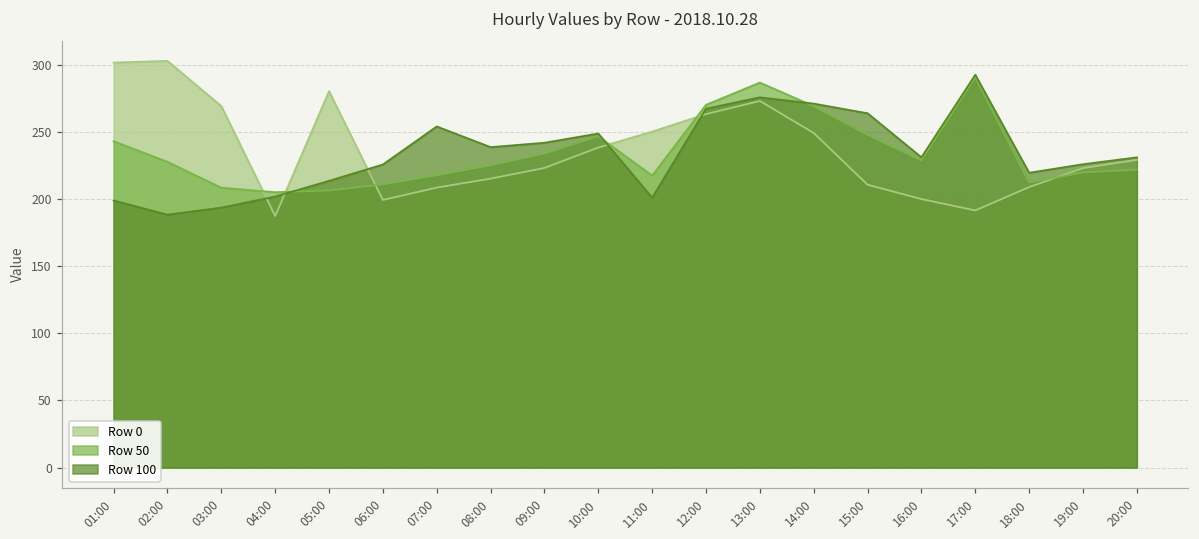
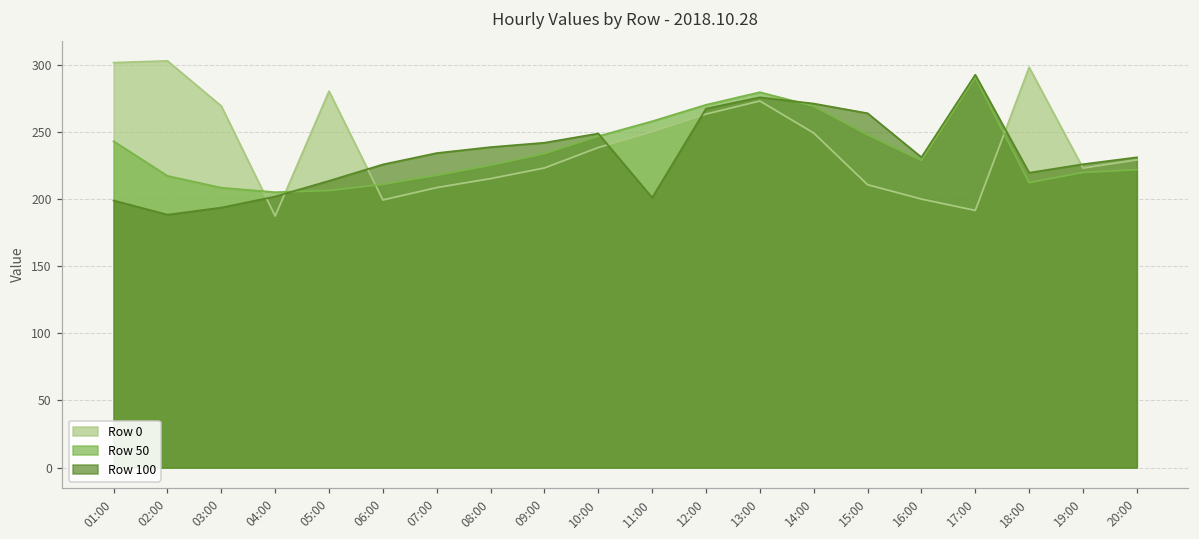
Row 50, 02:00: 228 -> 217
Row 100, 07:00: 254 -> 234
Row 50, 11:00: 217 -> 258
Row 50, 13:00: 287 -> 280
Row 0, 18:00: 209 -> 298
